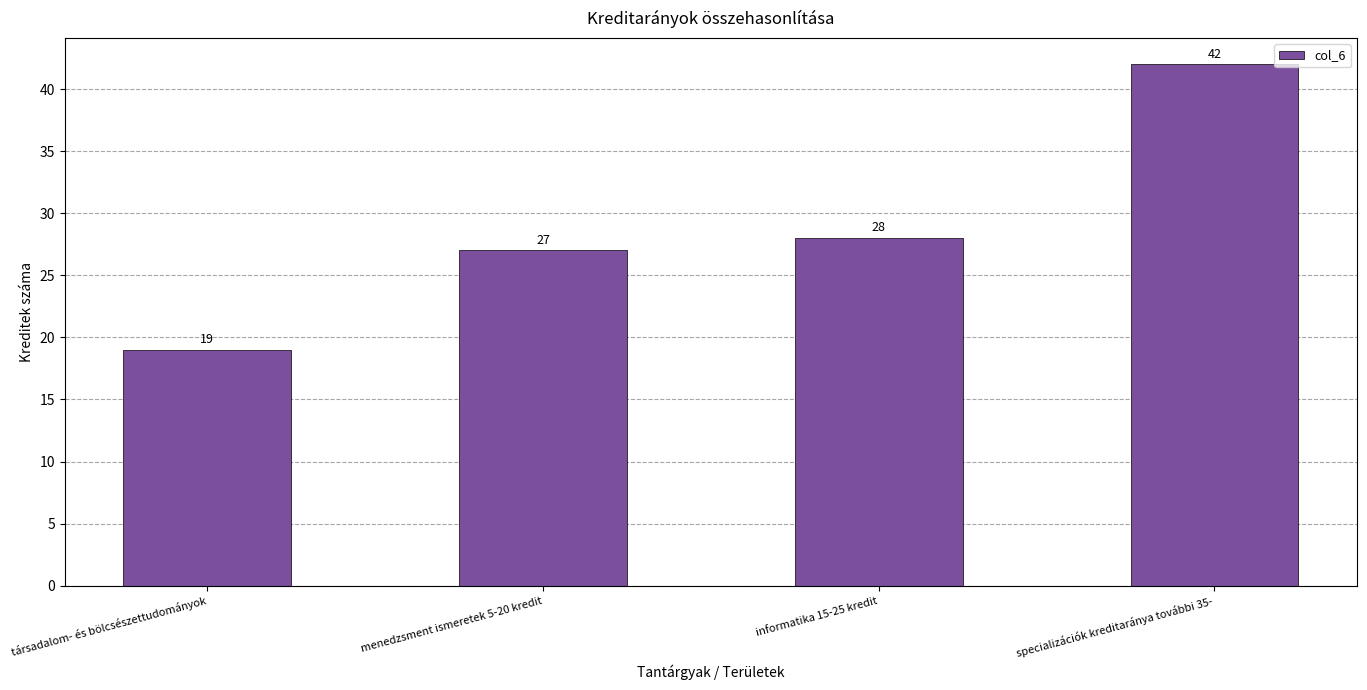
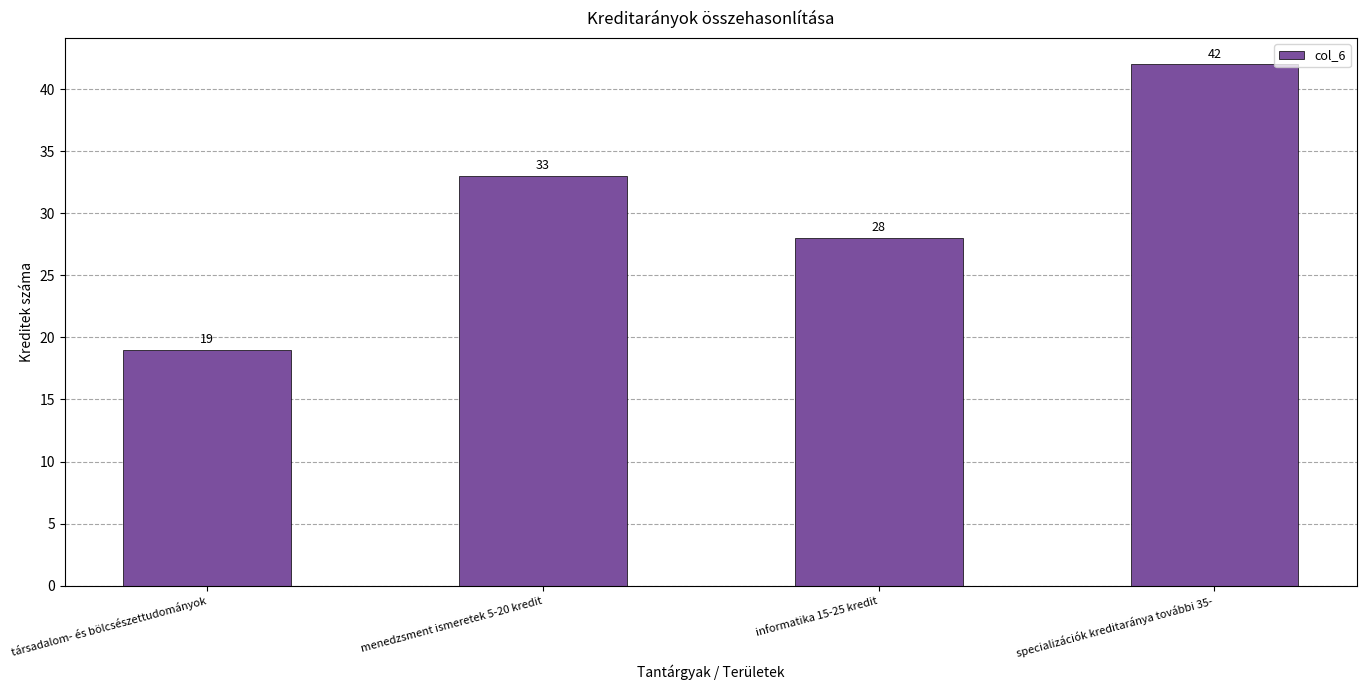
menedzsment ismeretek 5-20 kredit: 27 -> 33
